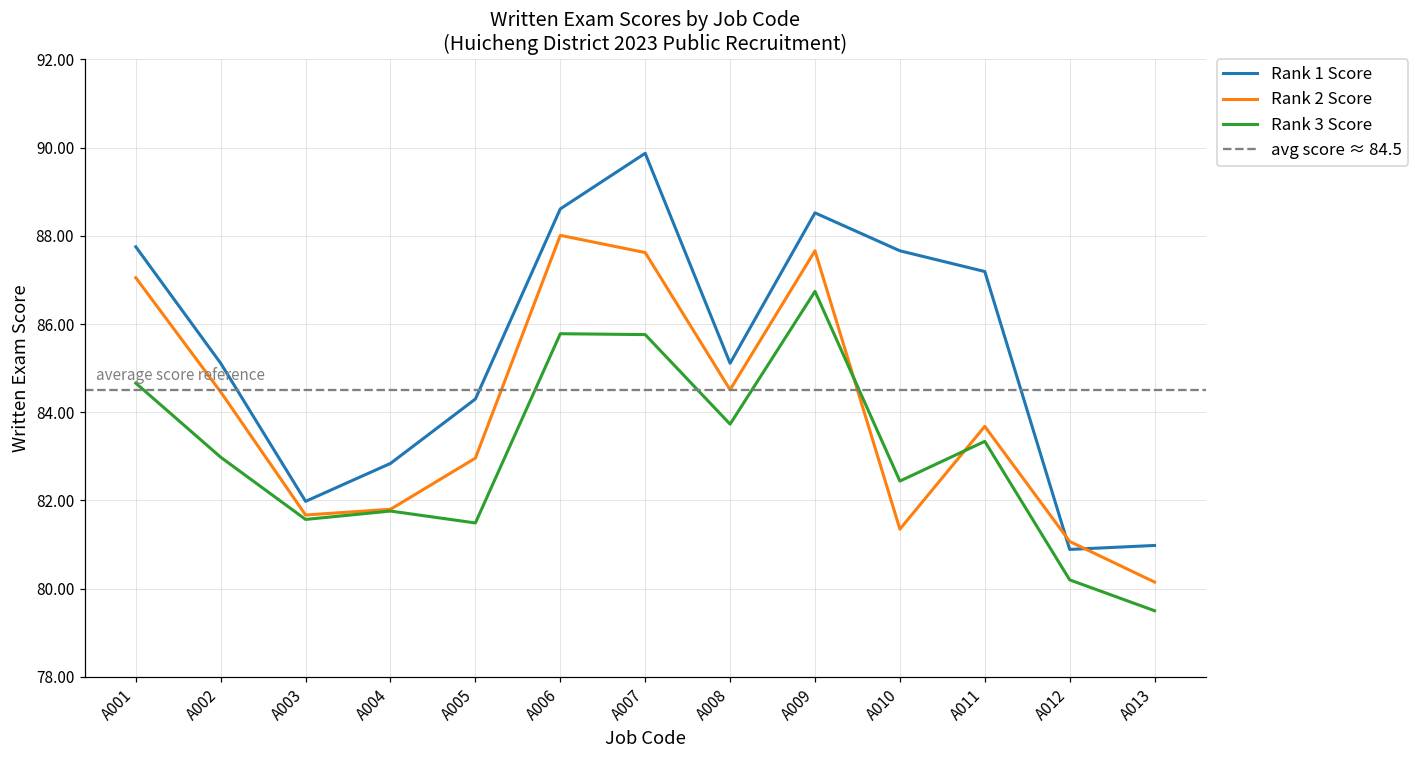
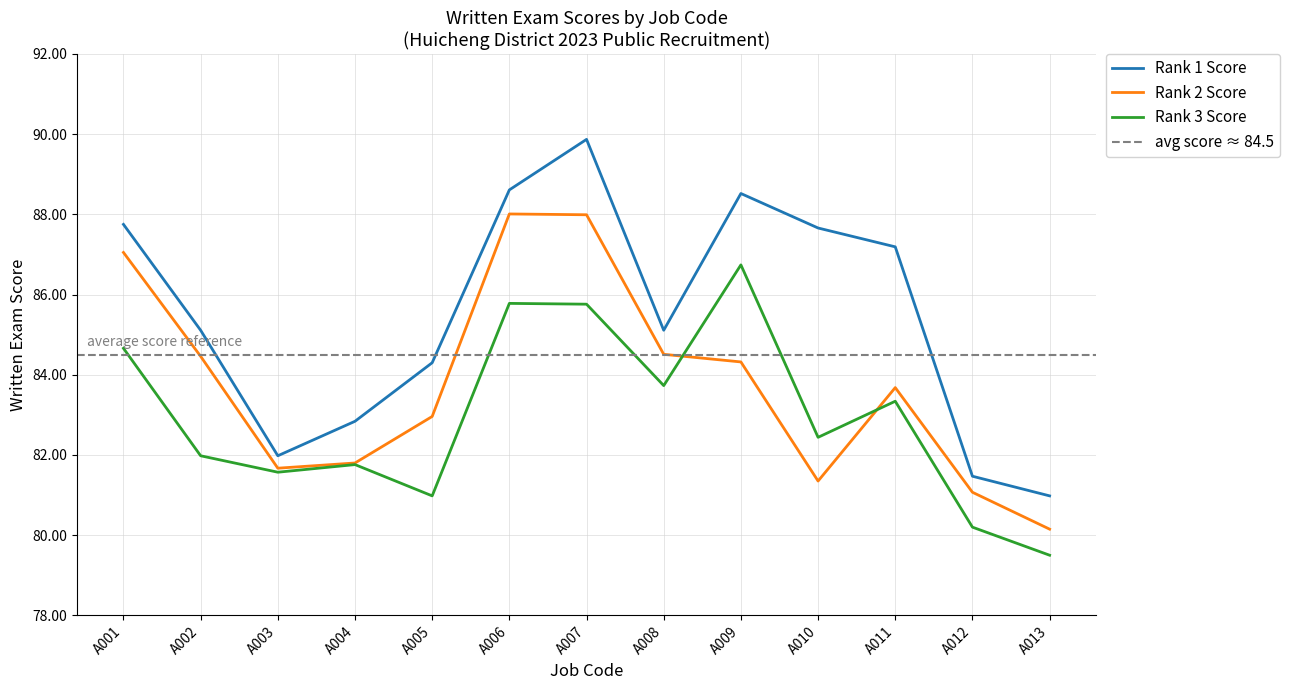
Rank 3 Score, A002: 83.0 -> 82.0
Rank 3 Score, A005: 81.5 -> 81.0
Rank 2 Score, A007: 87.6 -> 88.0
Rank 2 Score, A009: 87.7 -> 84.3
Rank 1 Score, A012: 80.9 -> 81.5
